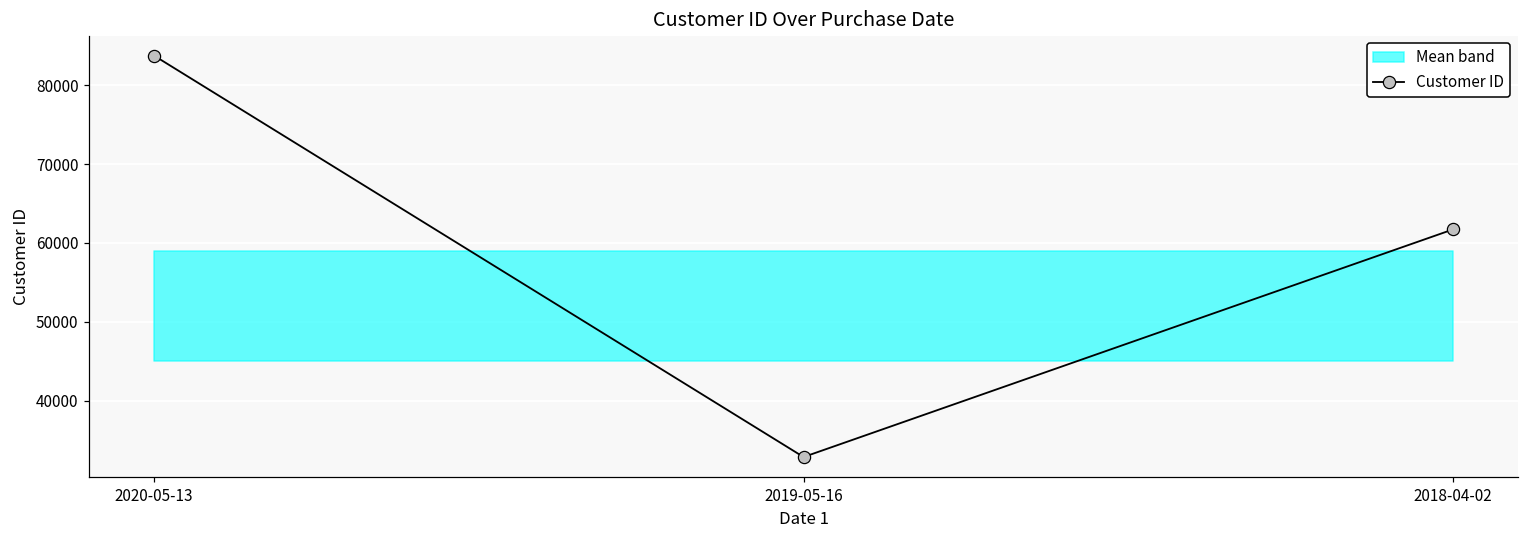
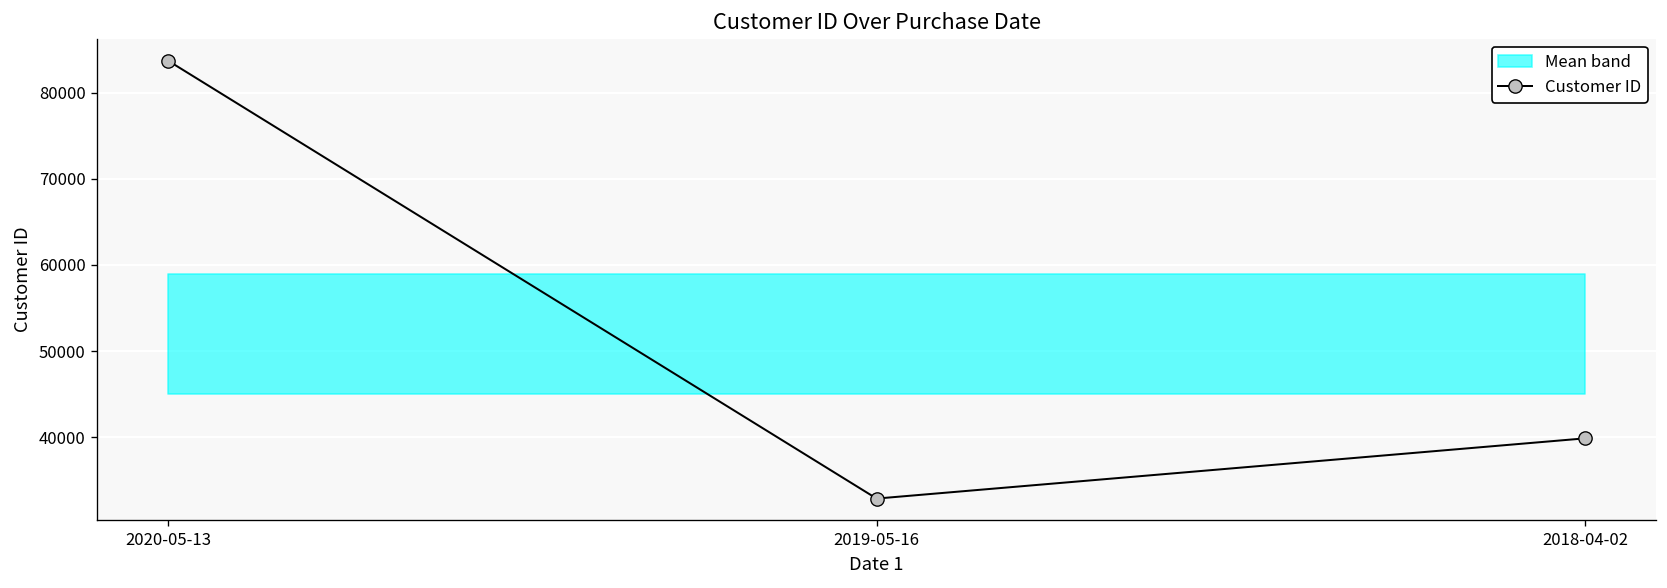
Customer ID, 2018-04-02: 62000 -> 40000
